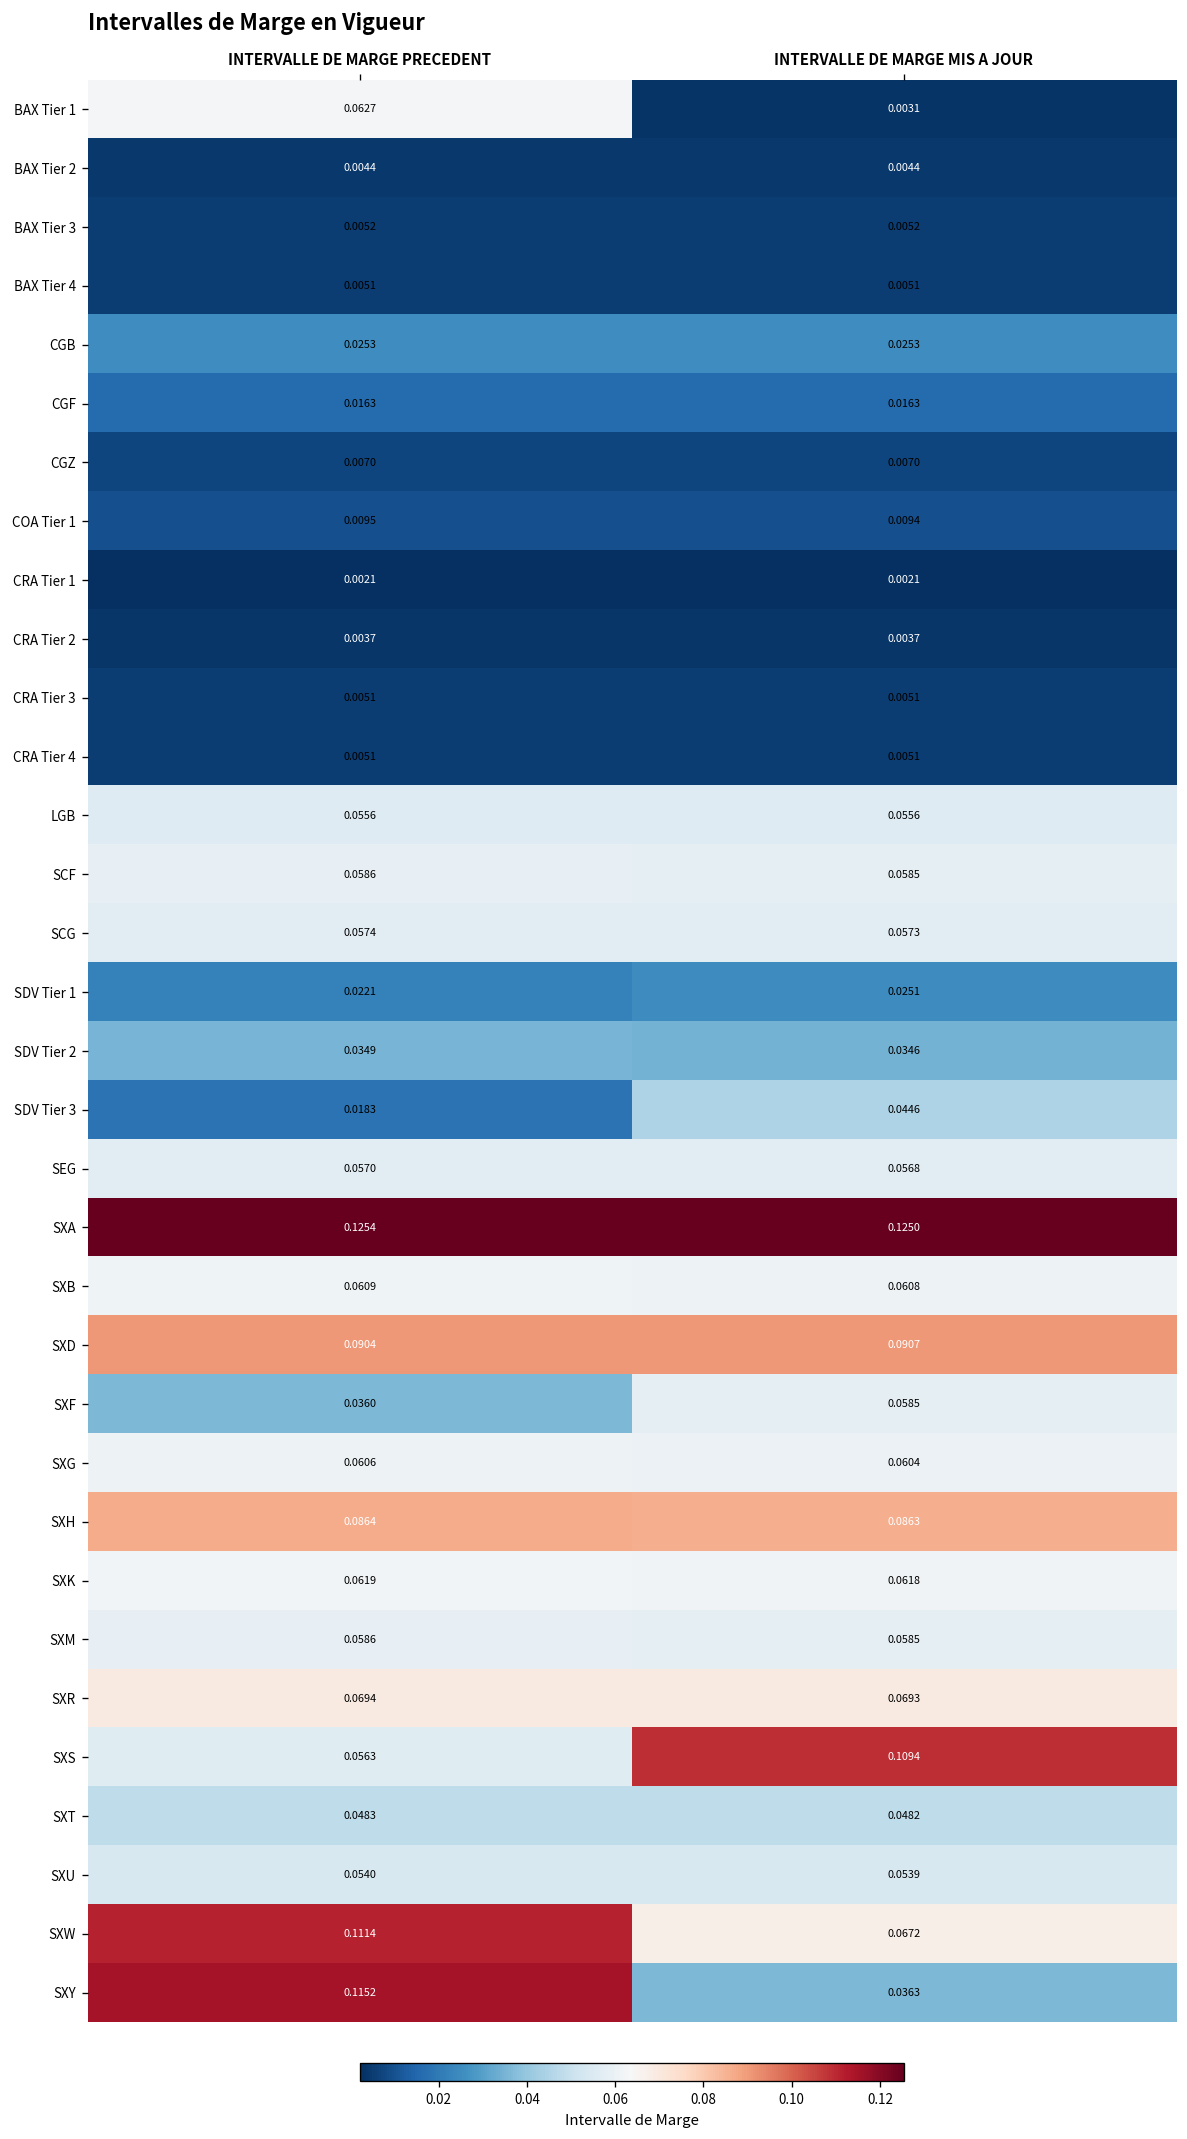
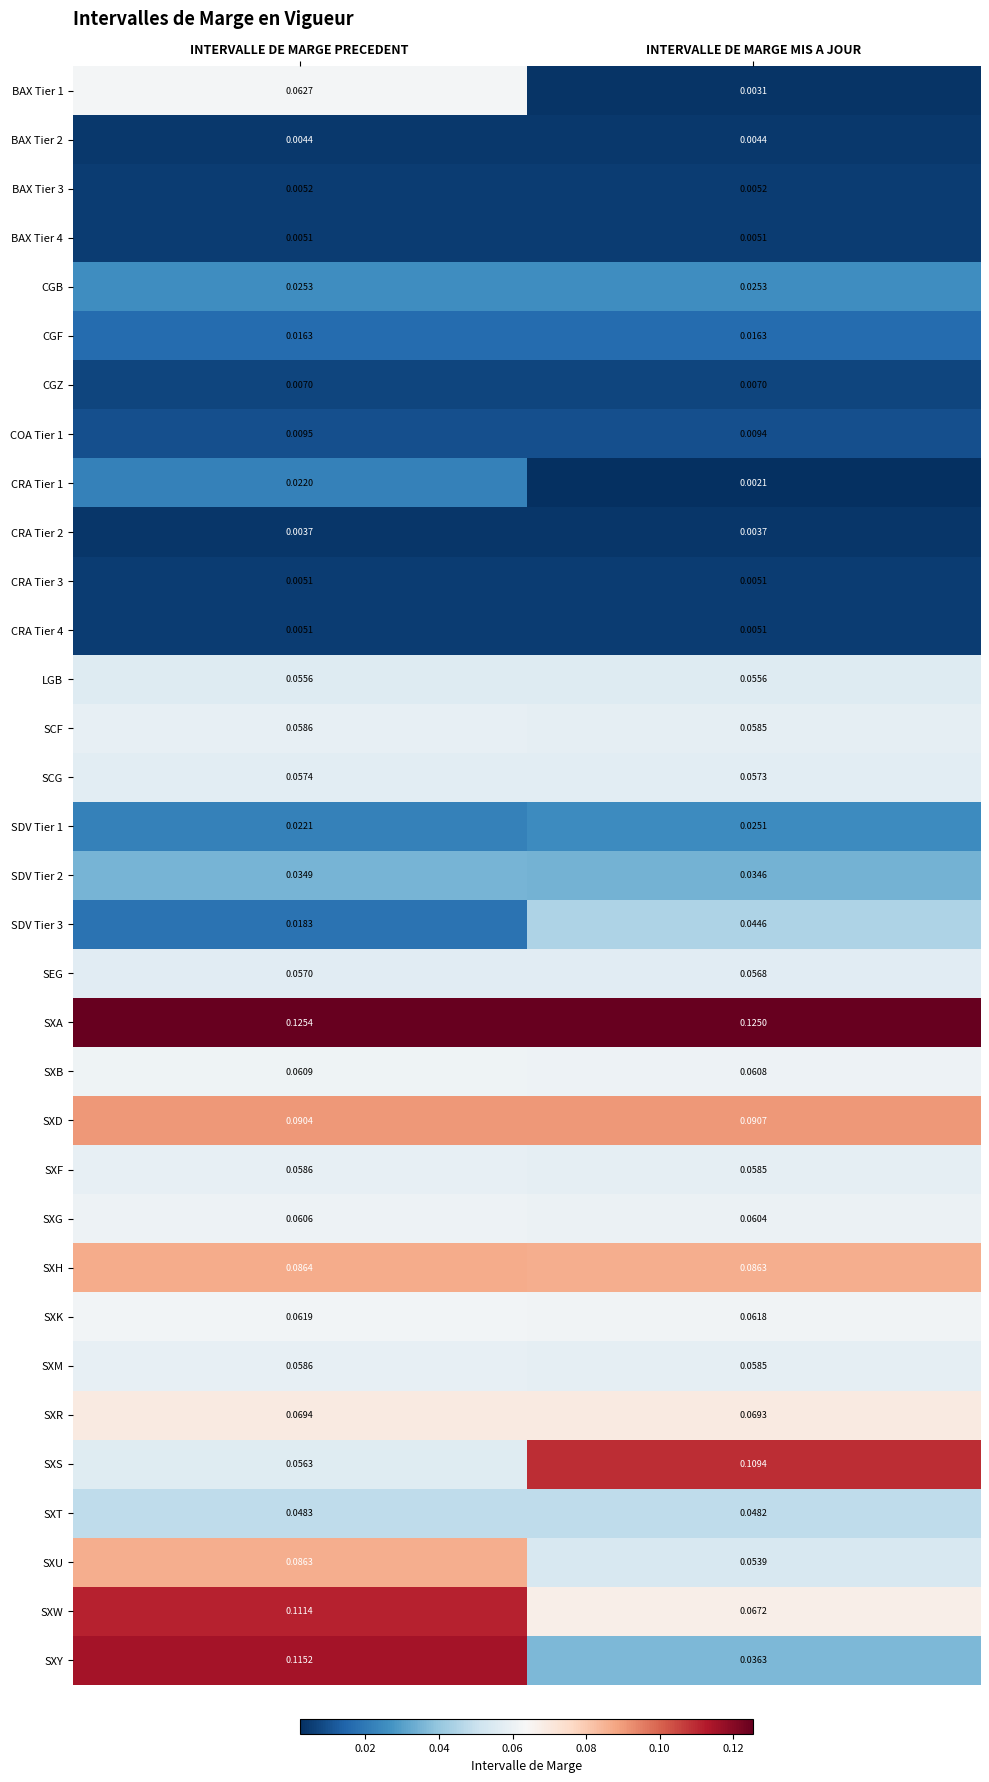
CRA Tier 1, INTERVALLE DE MARGE PRECEDENT: 0.0021 -> 0.0220
SXF, INTERVALLE DE MARGE PRECEDENT: 0.0360 -> 0.0586
SXU, INTERVALLE DE MARGE PRECEDENT: 0.0540 -> 0.0863
